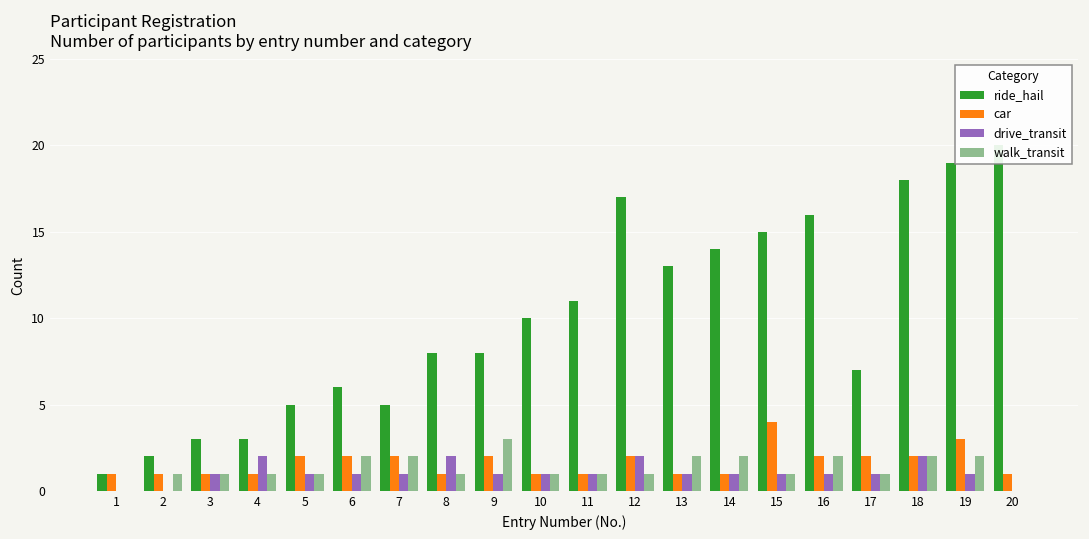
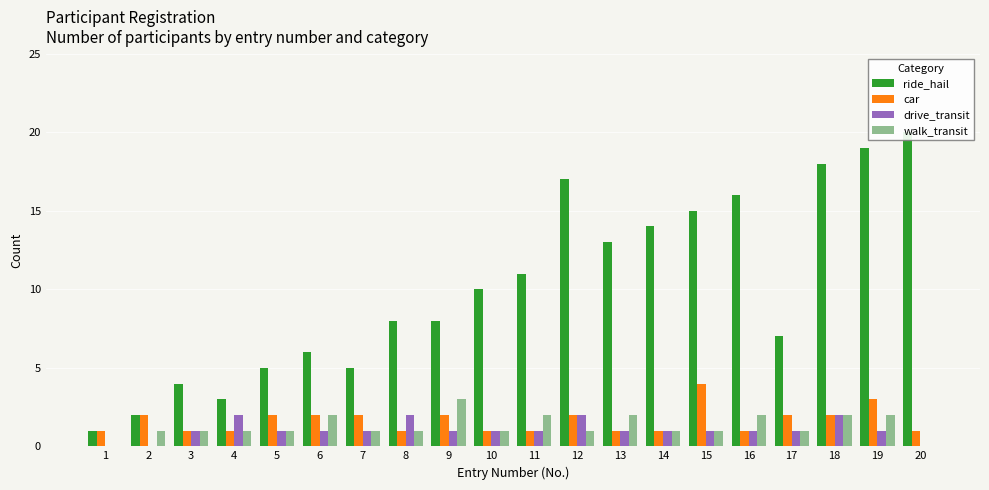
car, 2: 1 -> 2
ride_hail, 3: 3 -> 4
walk_transit, 7: 2 -> 1
walk_transit, 11: 1 -> 2
walk_transit, 14: 2 -> 1
car, 16: 2 -> 1
